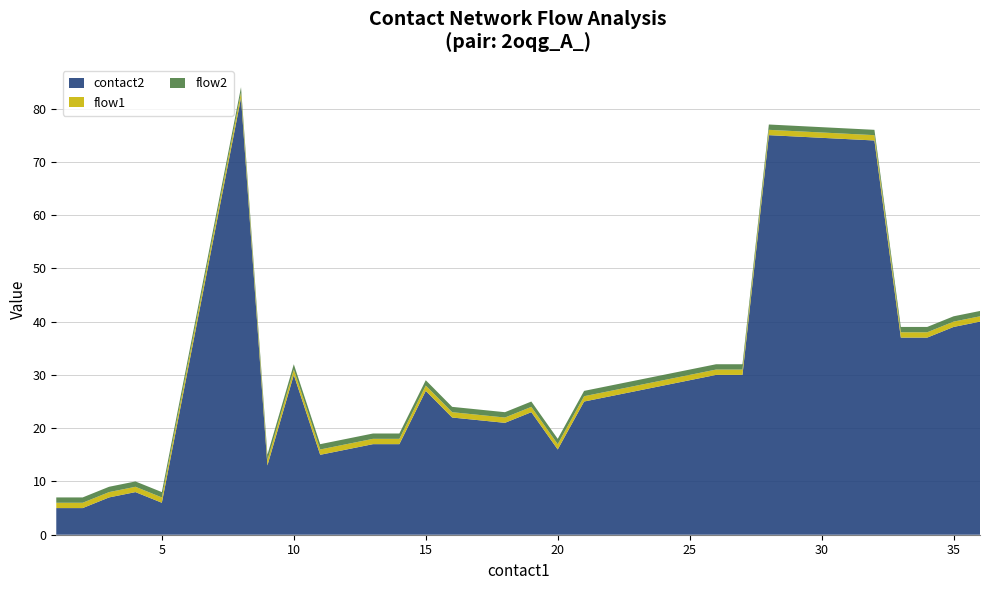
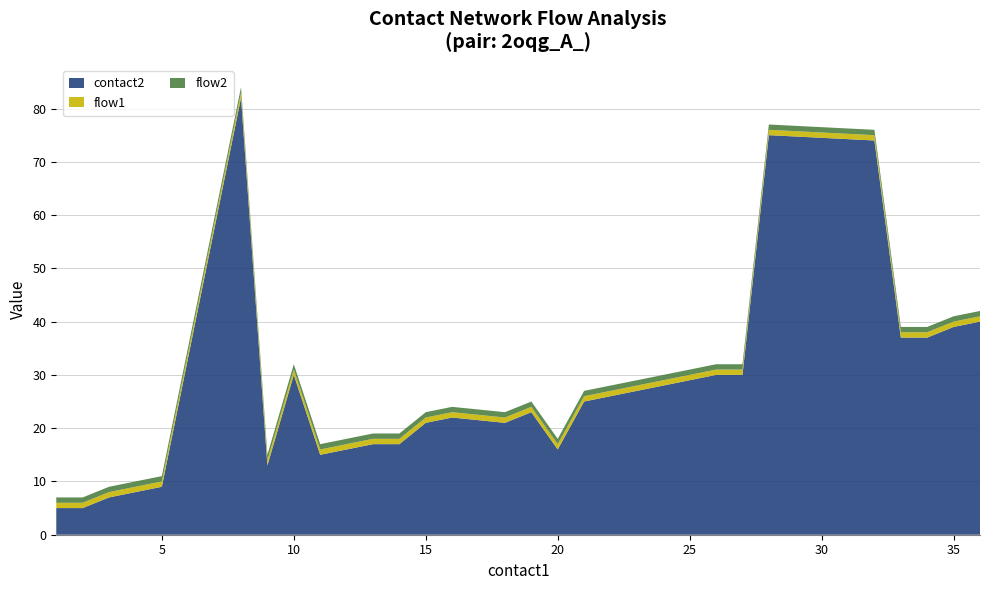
contact2, 5: 6 -> 9
contact2, 15: 27 -> 21
